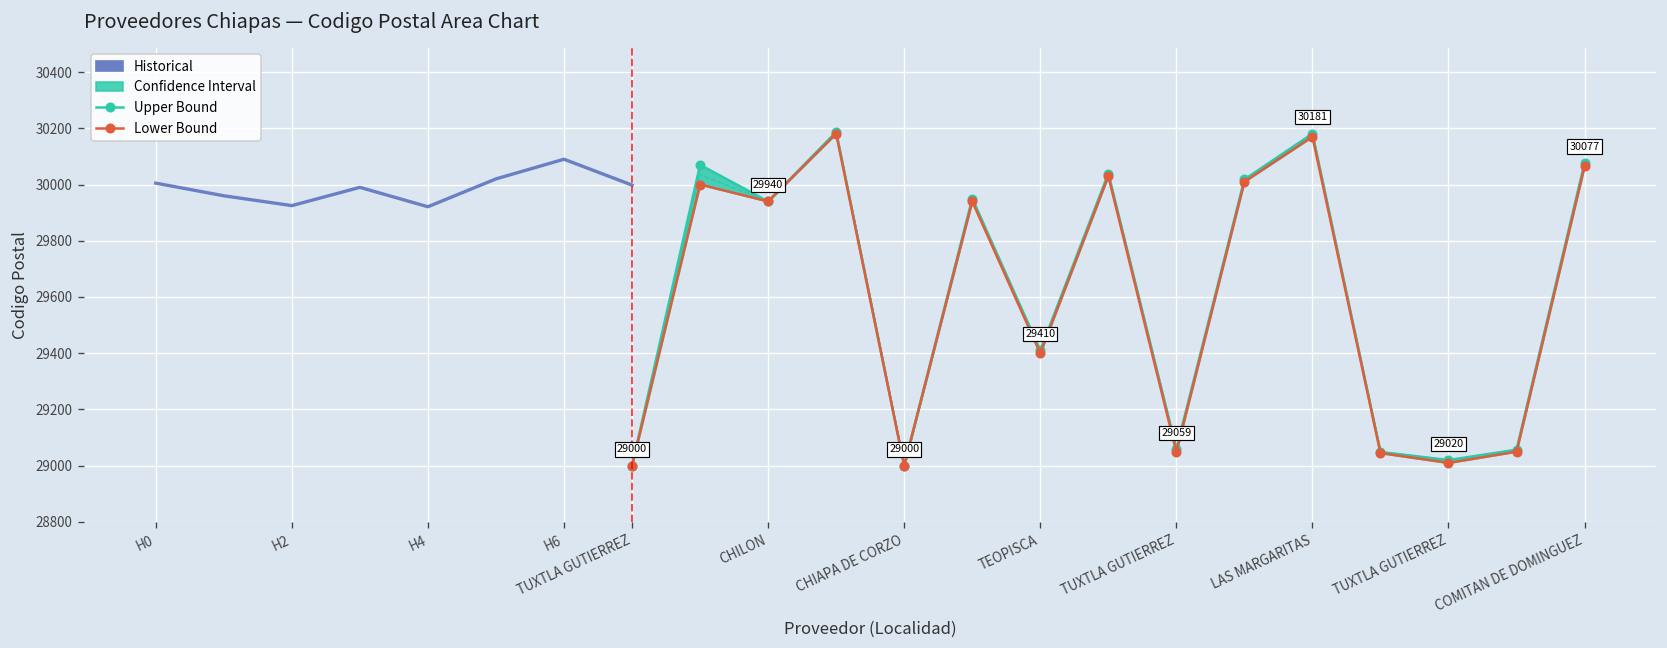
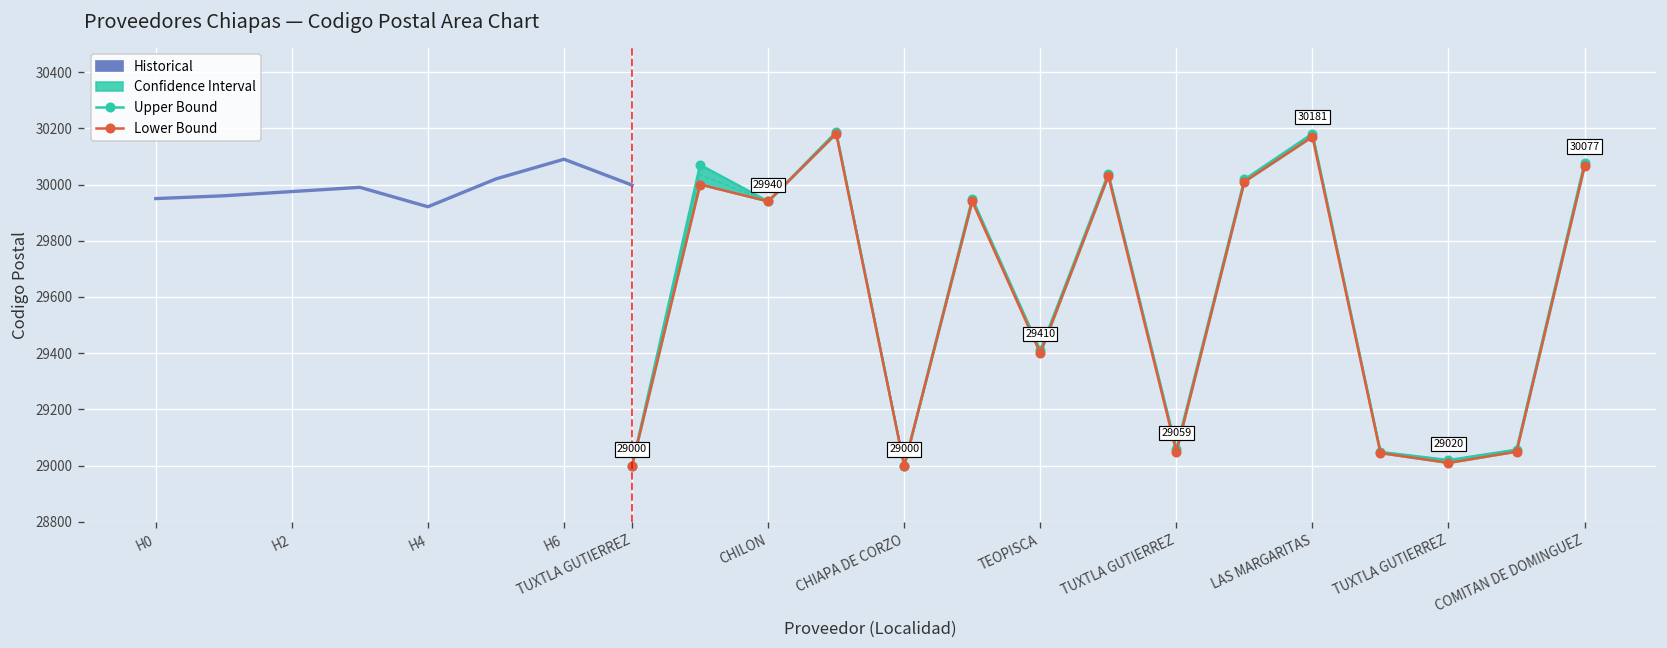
Historical, H0: 30010 -> 29950
Historical, H2: 29930 -> 29980
